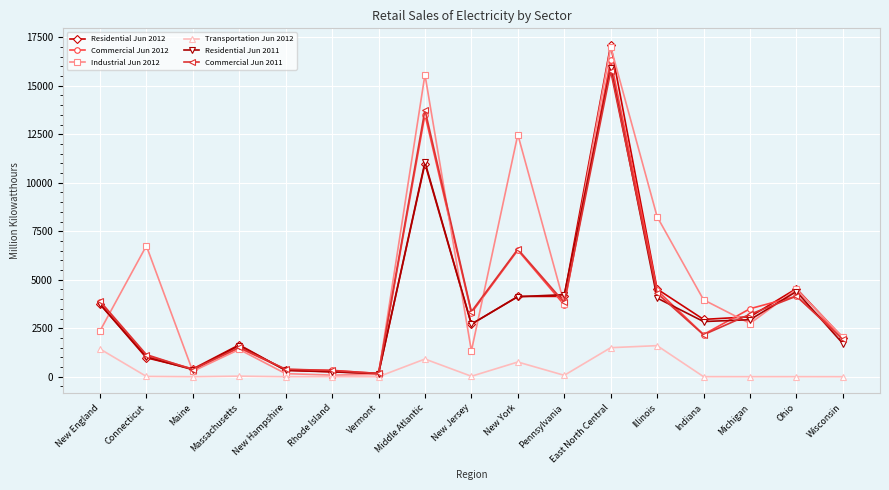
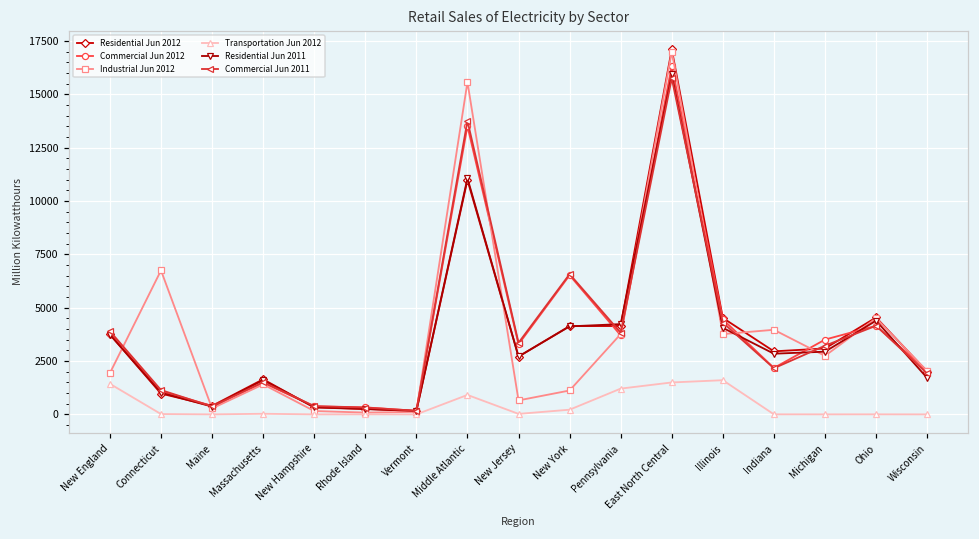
Industrial Jun 2012, New England: 2400 -> 1900
Industrial Jun 2012, New Jersey: 1300 -> 700
Industrial Jun 2012, New York: 12500 -> 1100
Transportation Jun 2012, New York: 800 -> 200
Transportation Jun 2012, Pennsylvania: 100 -> 1200
Industrial Jun 2012, Illinois: 8200 -> 3800
